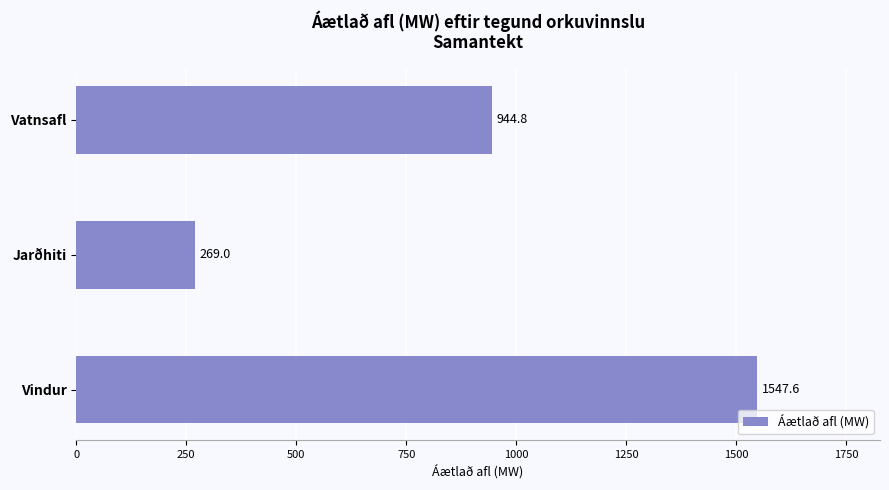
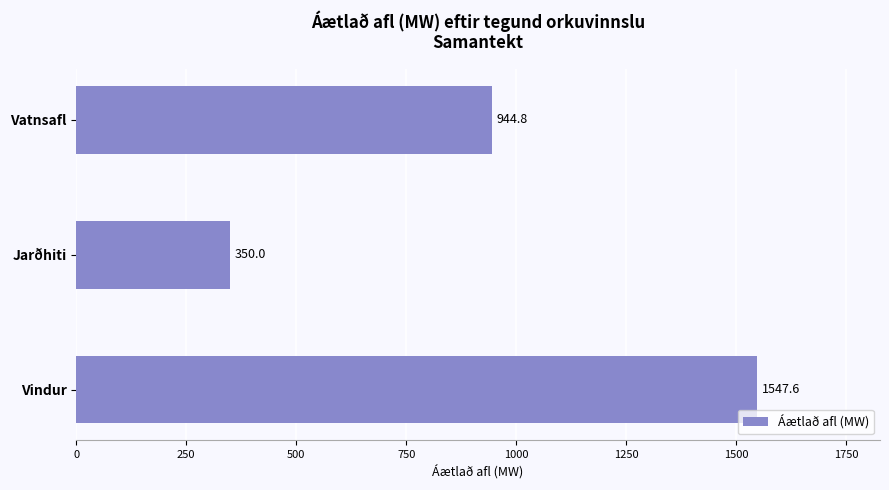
Jarðhiti: 269.0 -> 350.0
